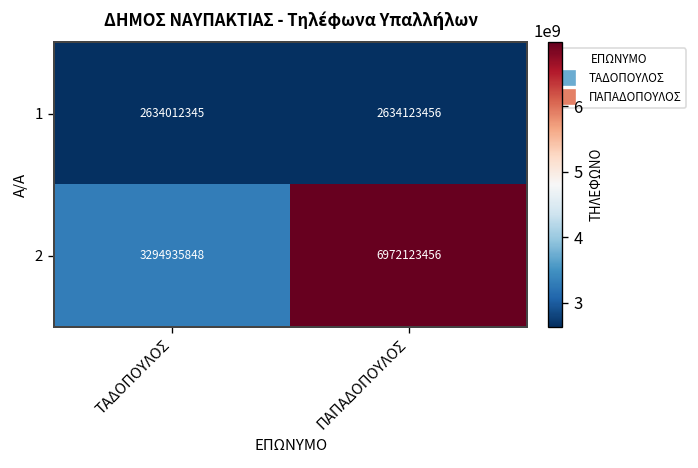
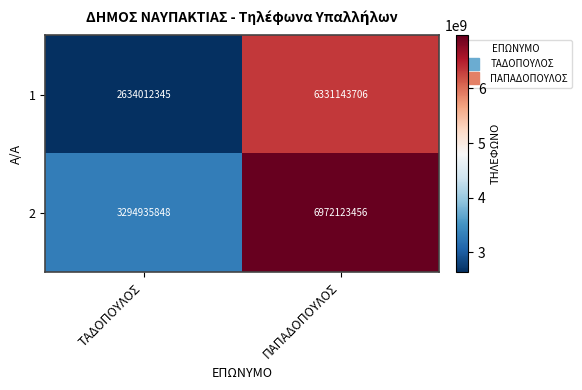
1, ΠΑΠΑΔΟΠΟΥΛΟΣ: 2634123456 -> 6331143706
